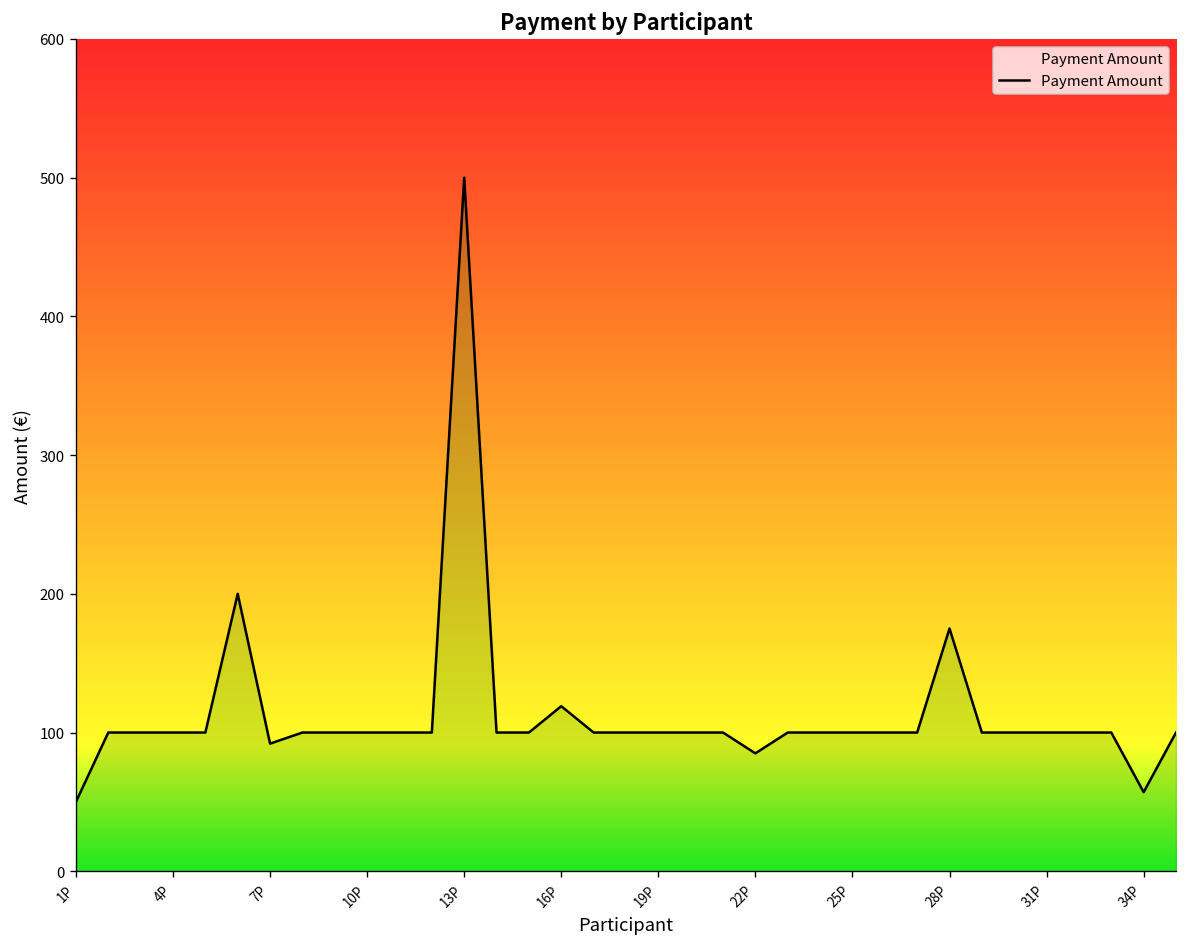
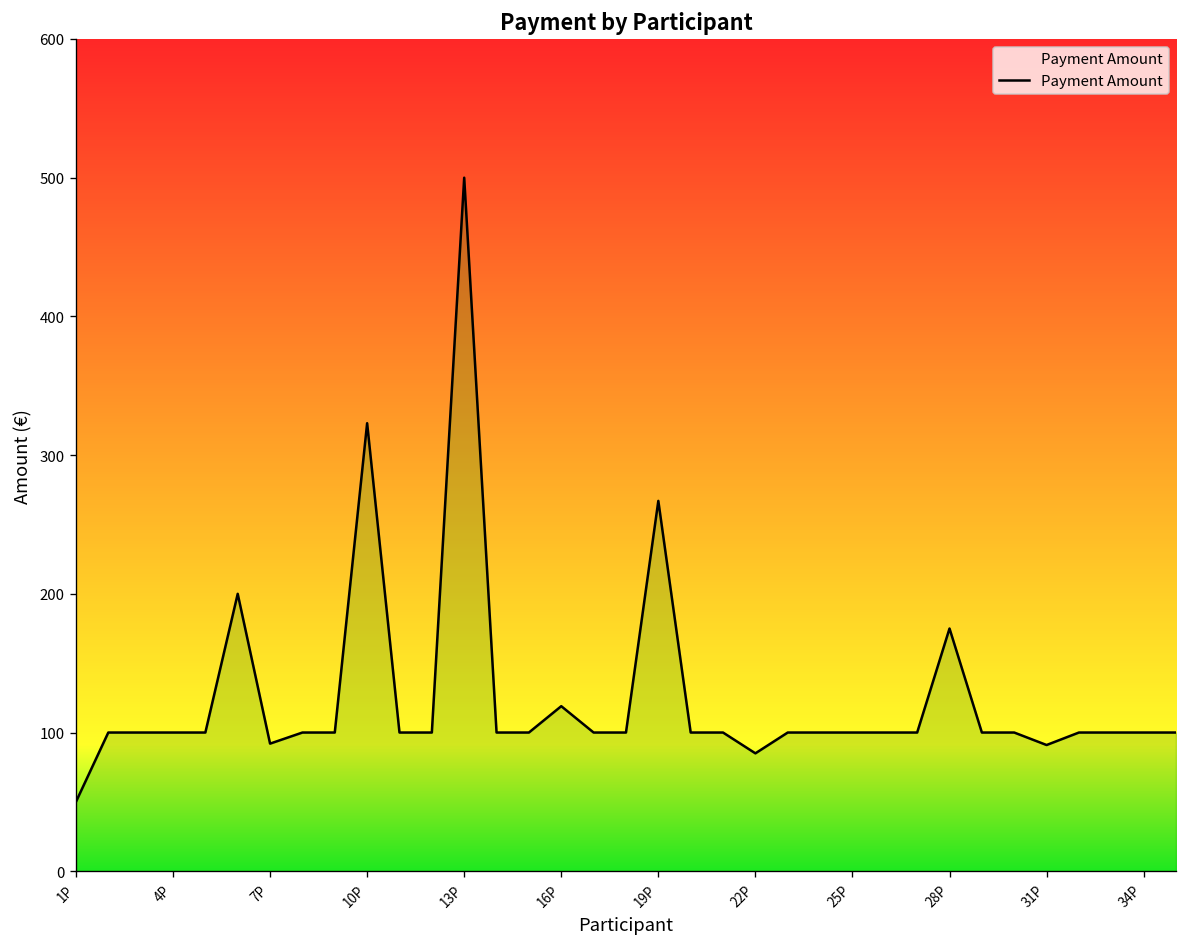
10P: 100 -> 323
19P: 100 -> 267
31P: 100 -> 91
34P: 57 -> 100
